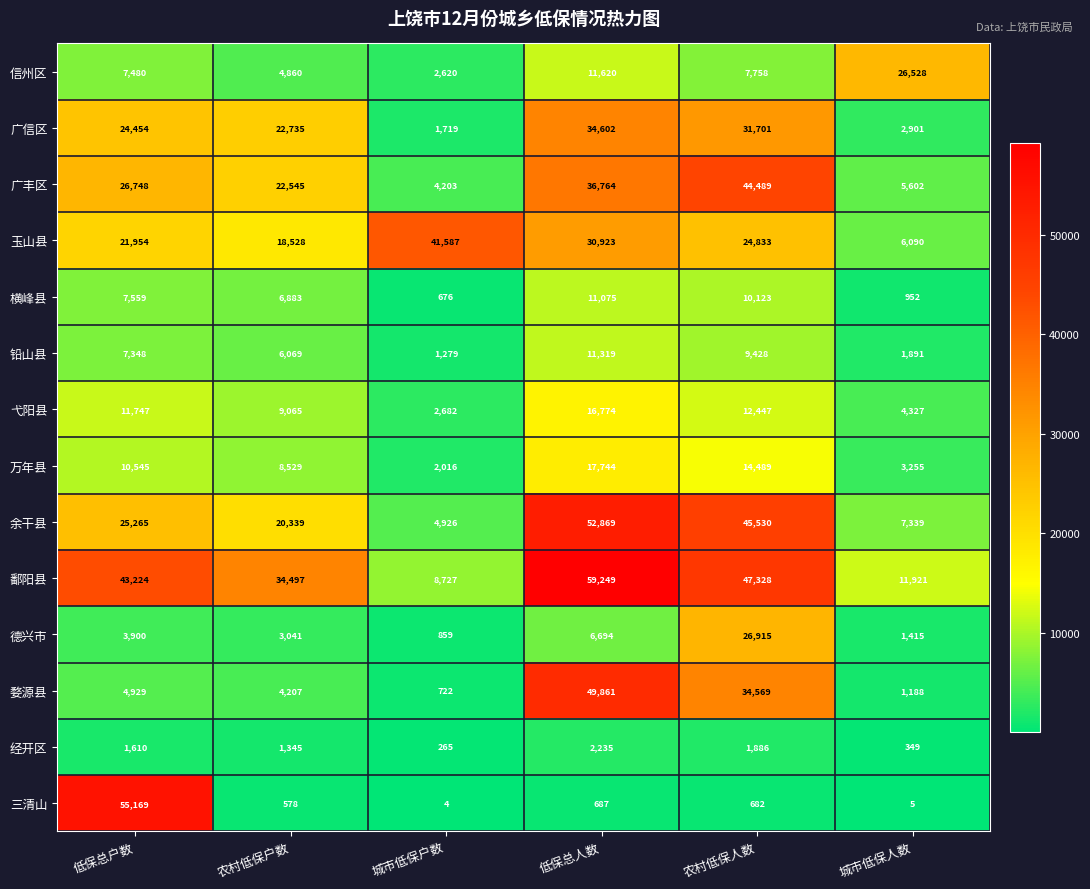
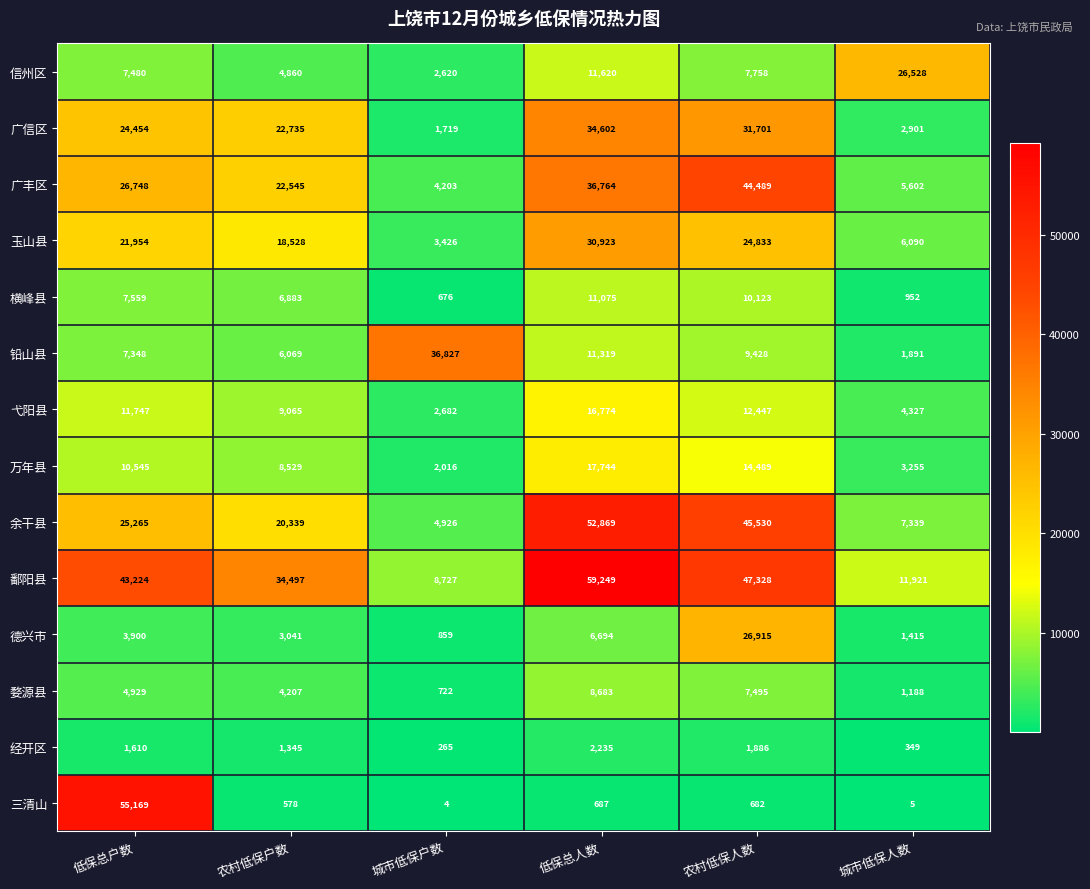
玉山县, 城市低保户数: 41,587 -> 3,426
铅山县, 城市低保户数: 1,279 -> 36,827
婺源县, 低保总人数: 49,861 -> 8,683
婺源县, 农村低保人数: 34,569 -> 7,495
